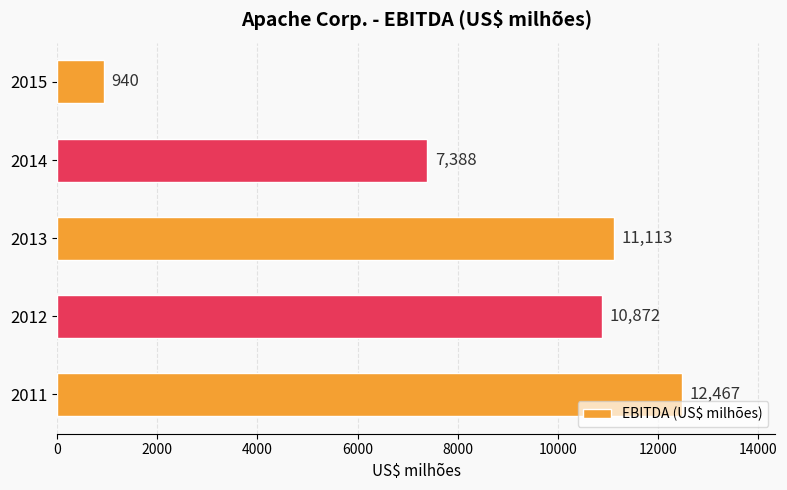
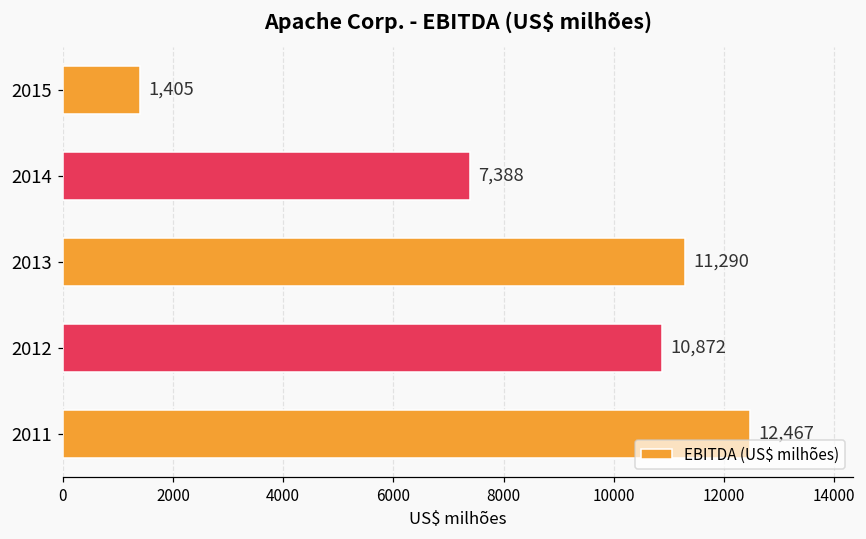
2015: 940 -> 1,405
2013: 11,113 -> 11,290
